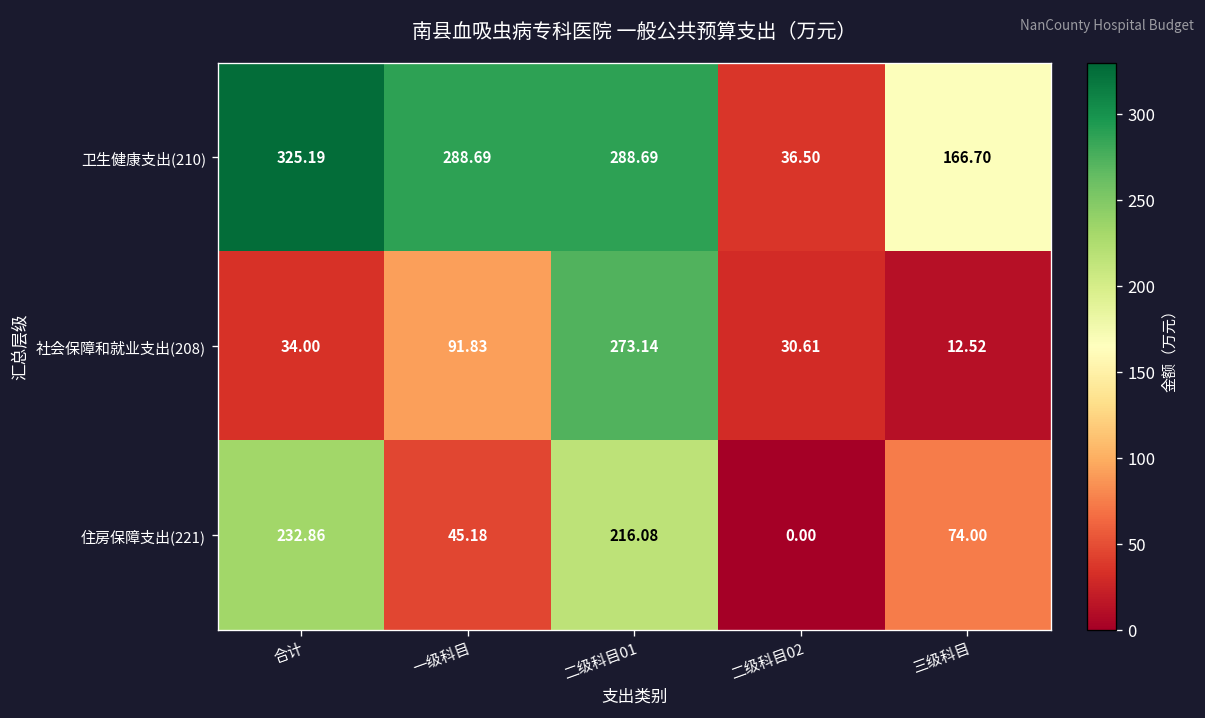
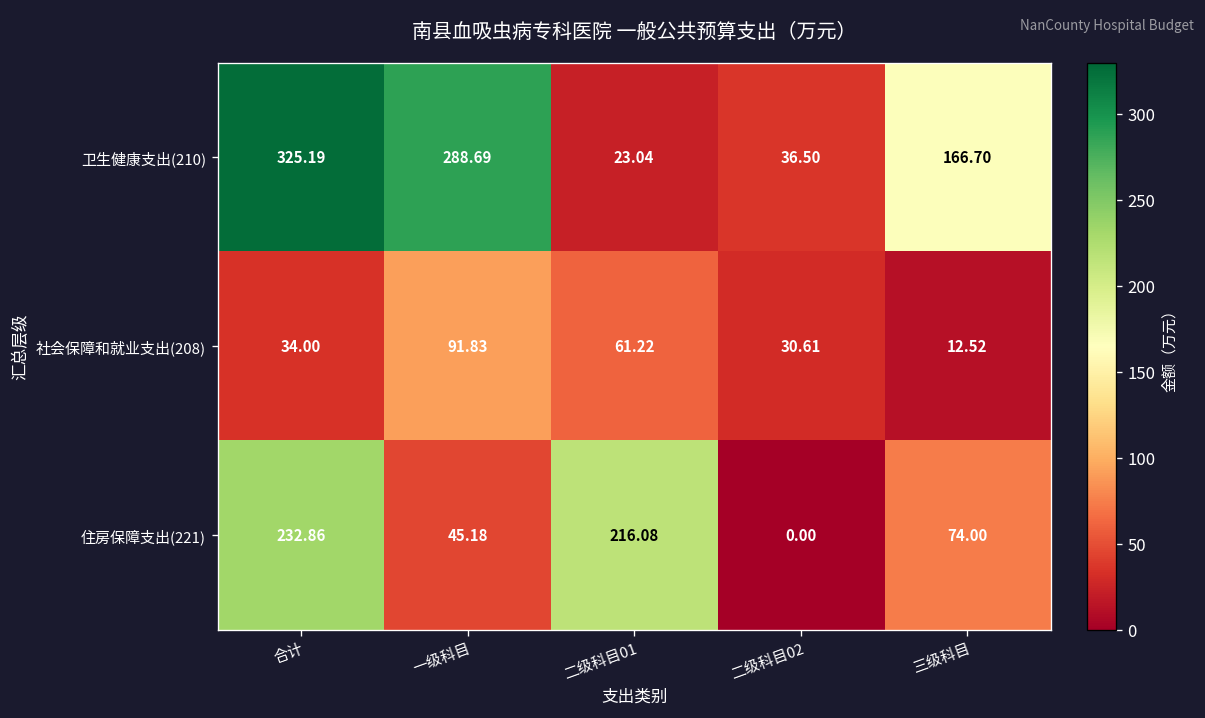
卫生健康支出(210), 二级科目01: 288.69 -> 23.04
社会保障和就业支出(208), 二级科目01: 273.14 -> 61.22
